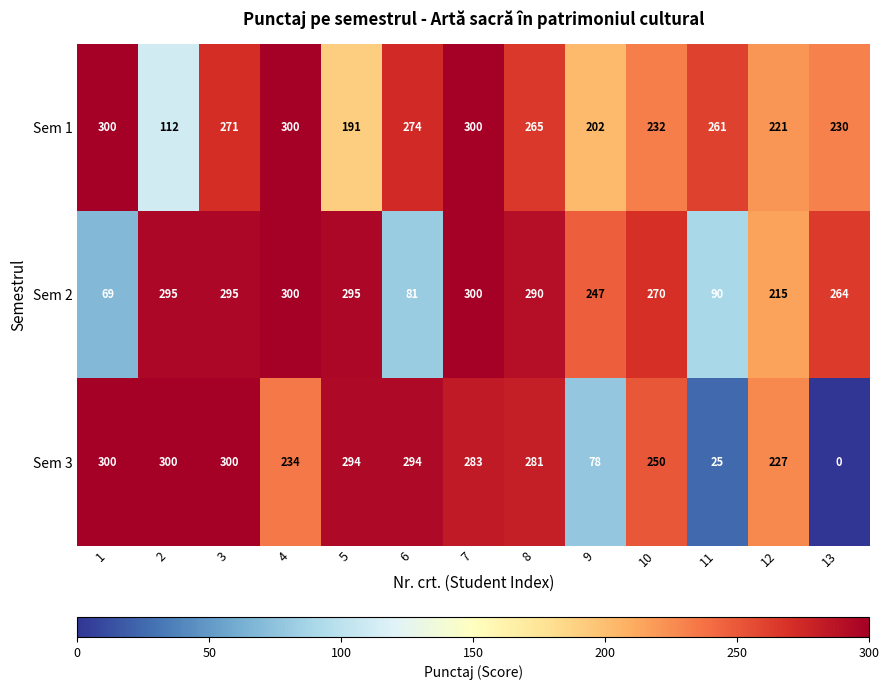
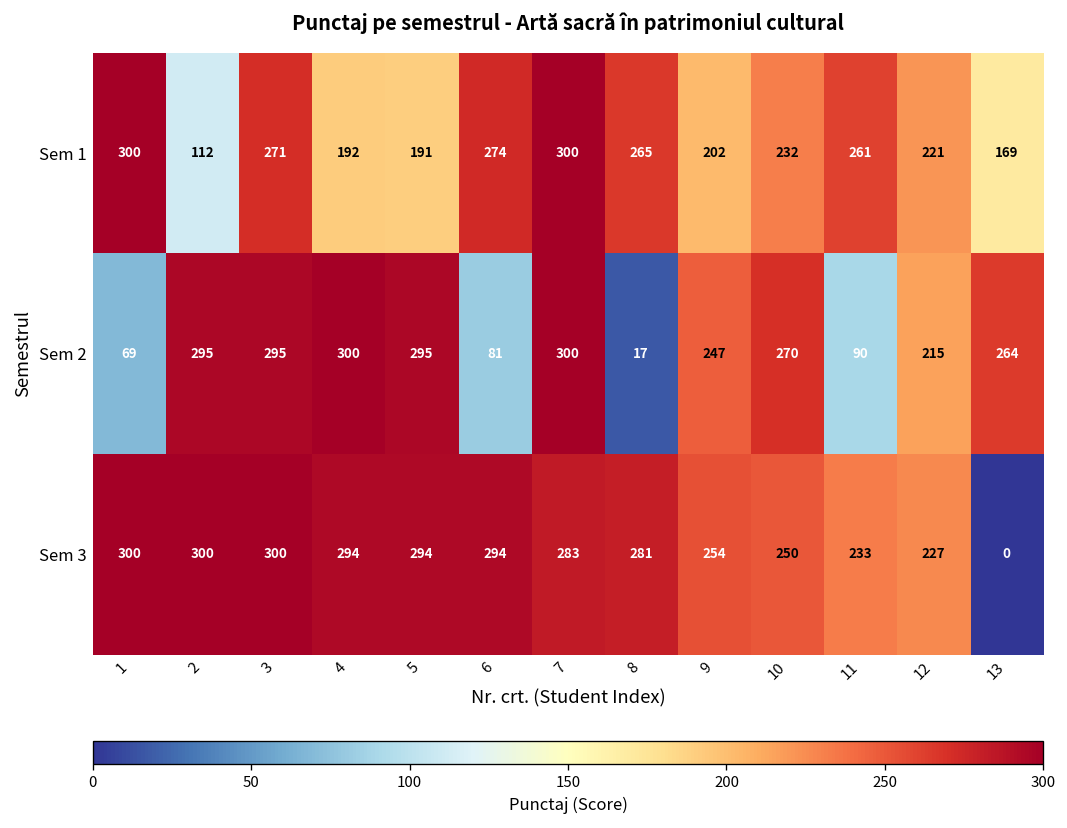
Sem 1, 4: 300 -> 192
Sem 1, 13: 230 -> 169
Sem 2, 8: 290 -> 17
Sem 3, 4: 234 -> 294
Sem 3, 9: 78 -> 254
Sem 3, 11: 25 -> 233
